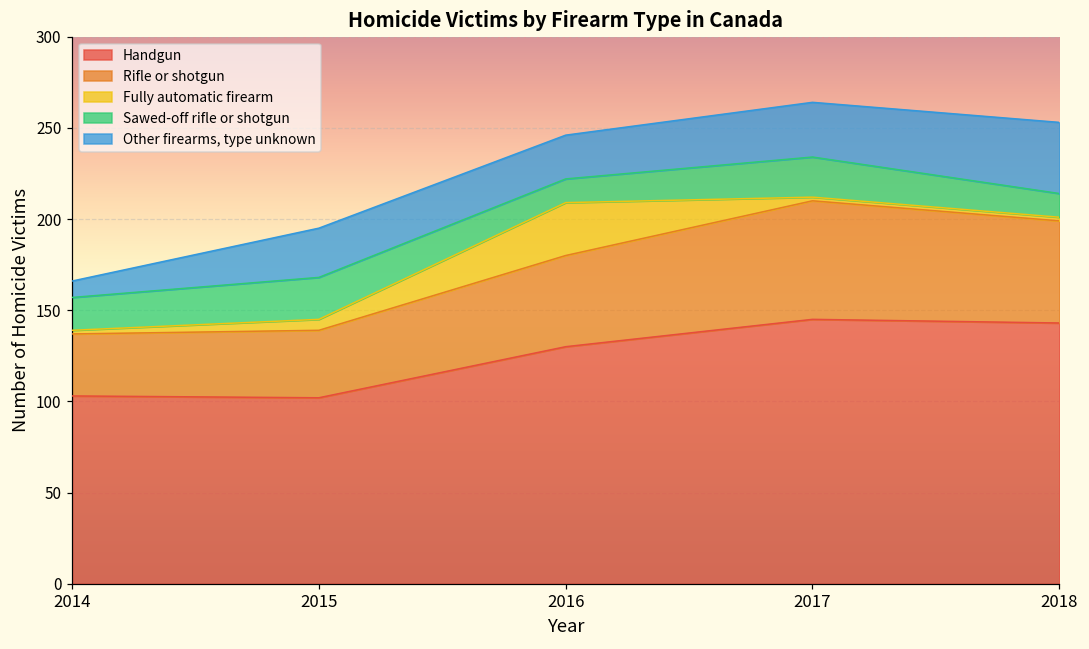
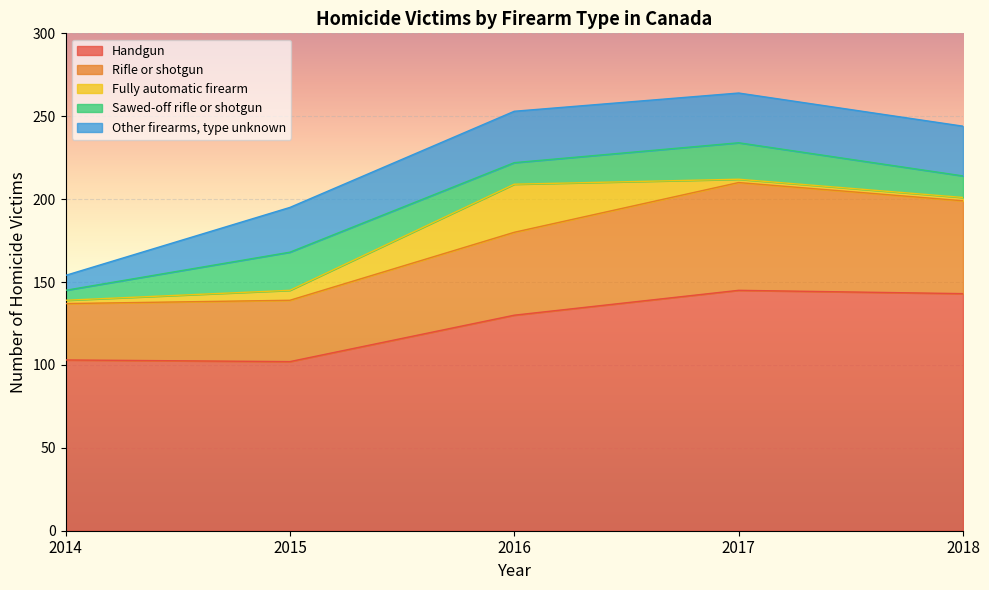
Sawed-off rifle or shotgun, 2014: 18 -> 6
Other firearms, type unknown, 2016: 24 -> 31
Other firearms, type unknown, 2018: 39 -> 30
